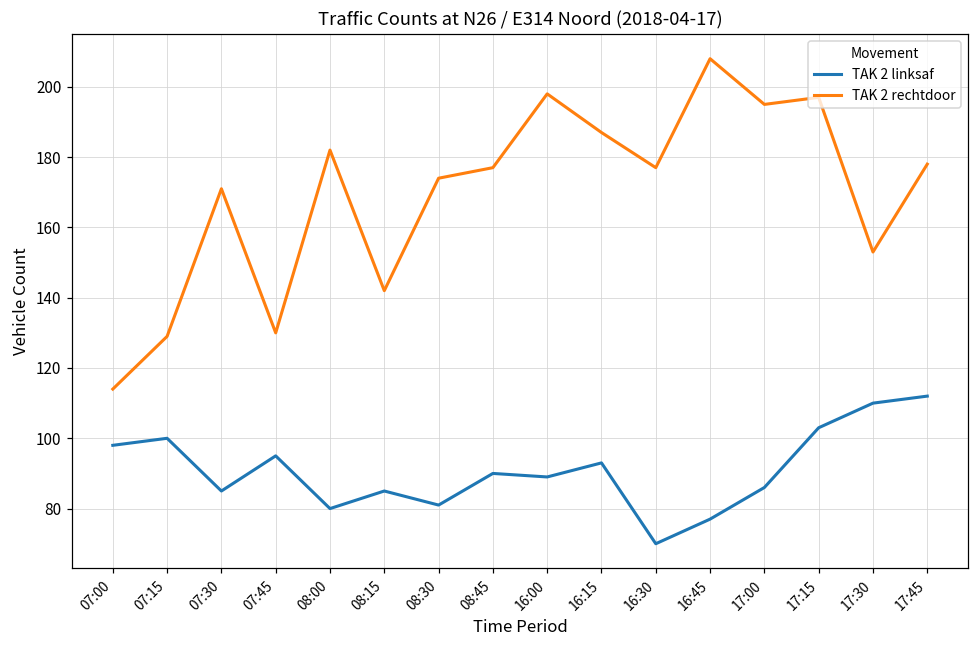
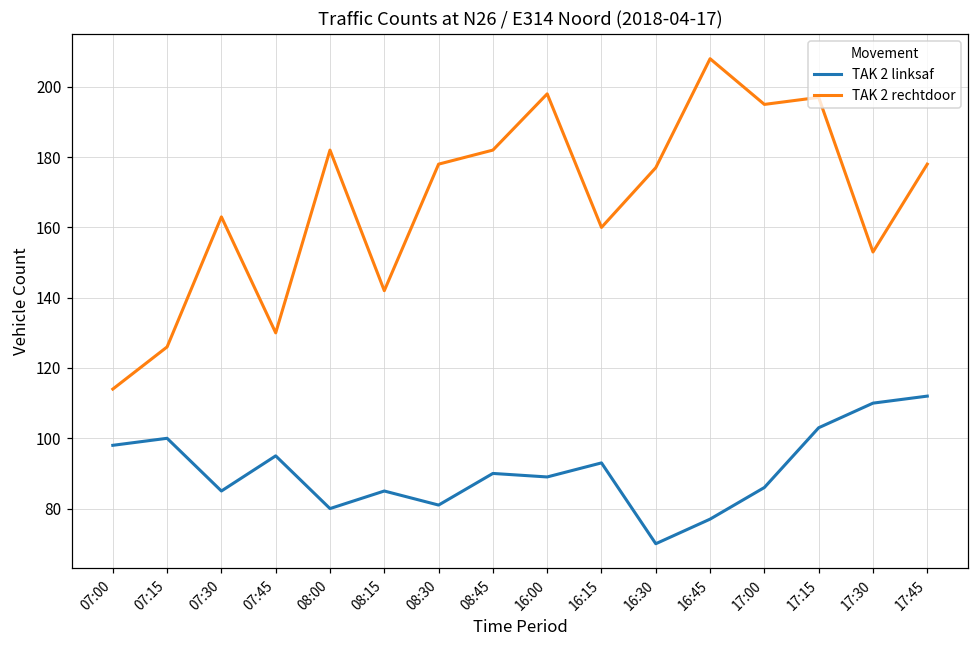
TAK 2 rechtdoor, 07:15: 129 -> 126
TAK 2 rechtdoor, 07:30: 171 -> 163
TAK 2 rechtdoor, 08:30: 174 -> 178
TAK 2 rechtdoor, 08:45: 177 -> 182
TAK 2 rechtdoor, 16:15: 187 -> 160
